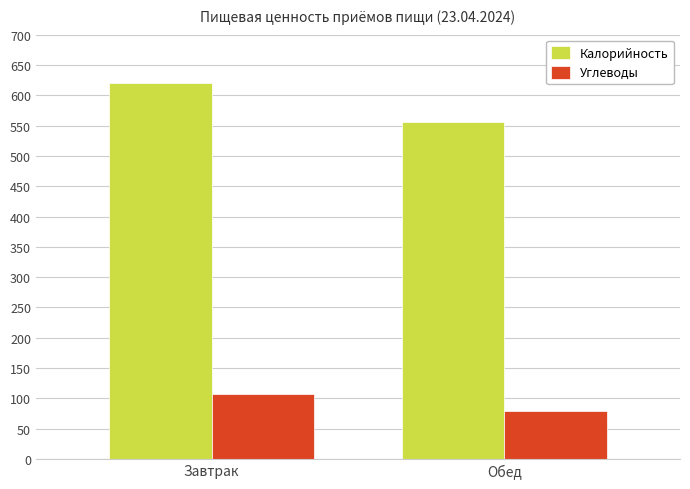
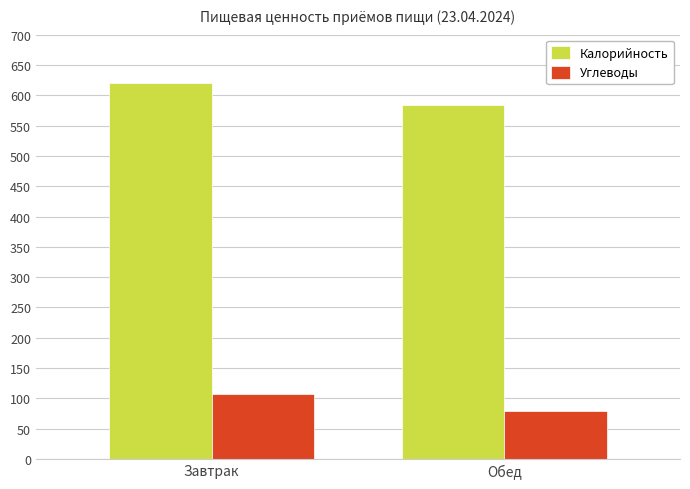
Калорийность, Обед: 560 -> 580
